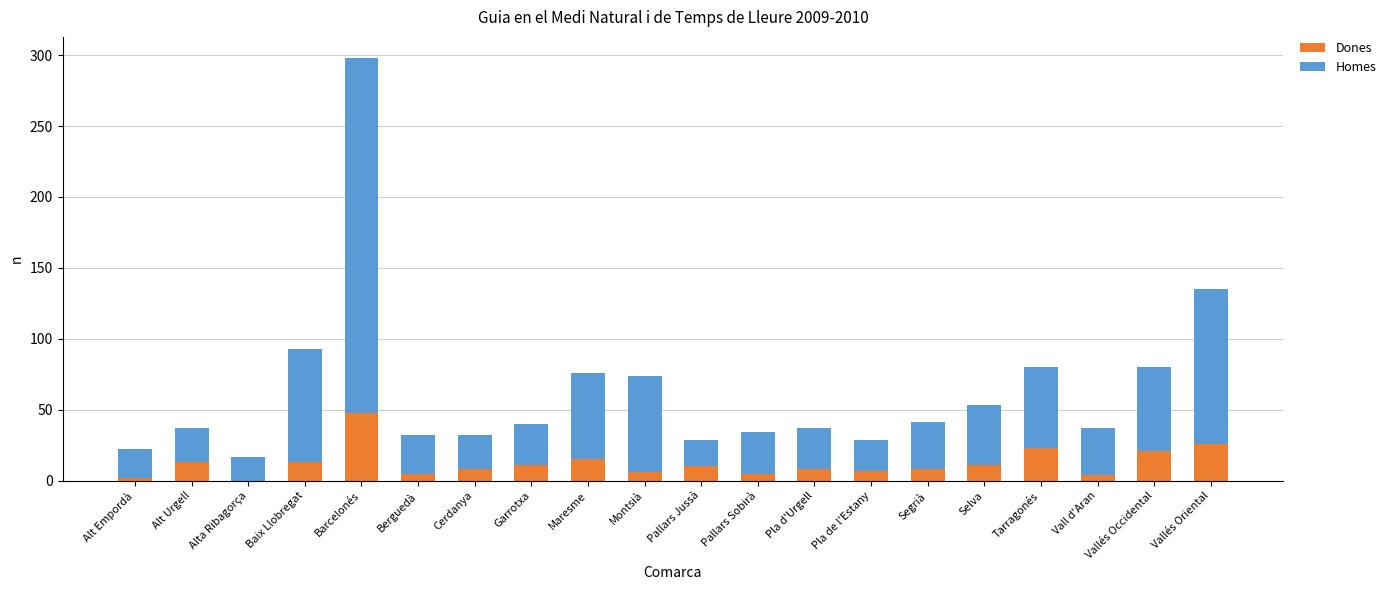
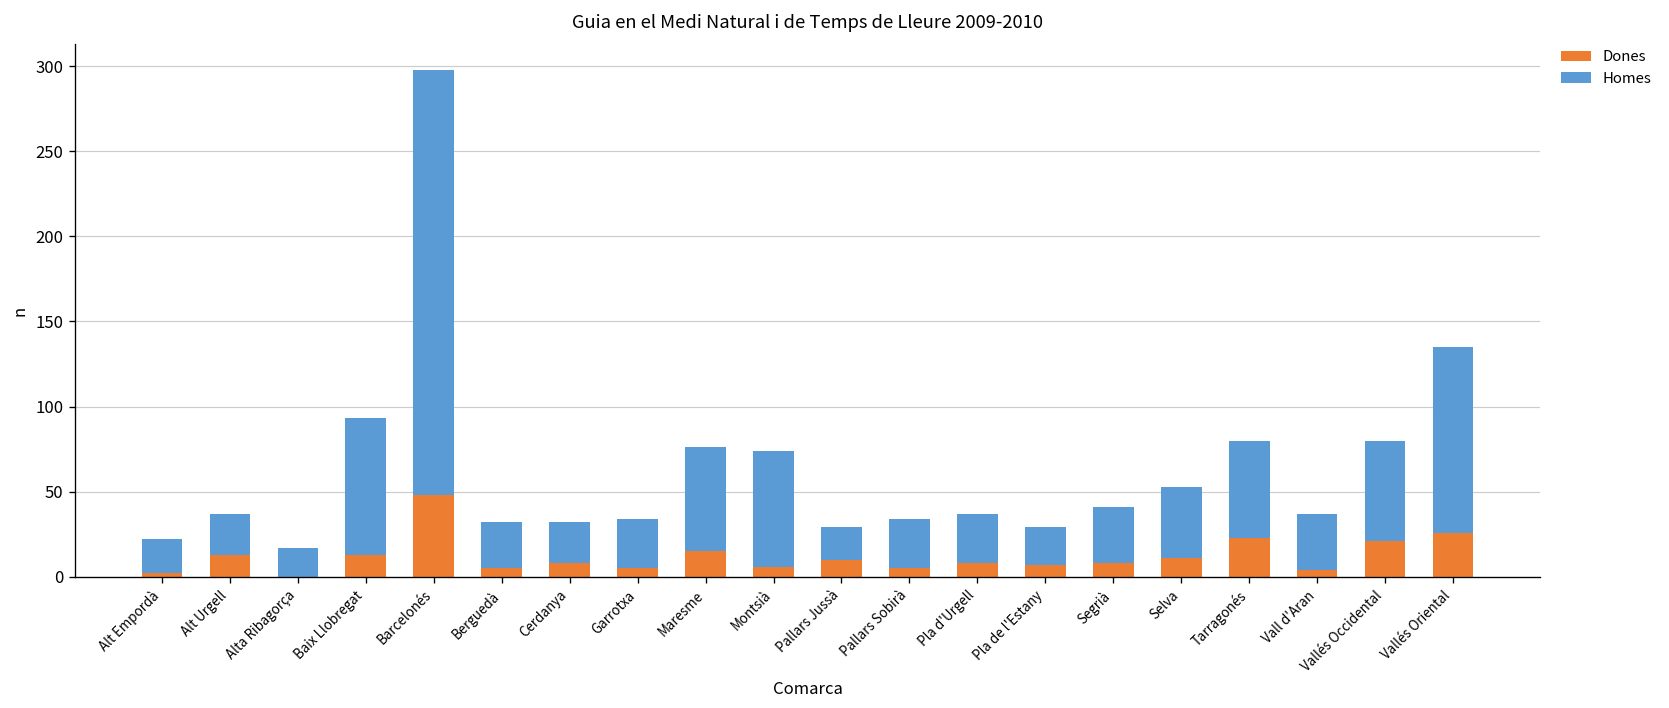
Dones, Garrotxa: 11 -> 5
